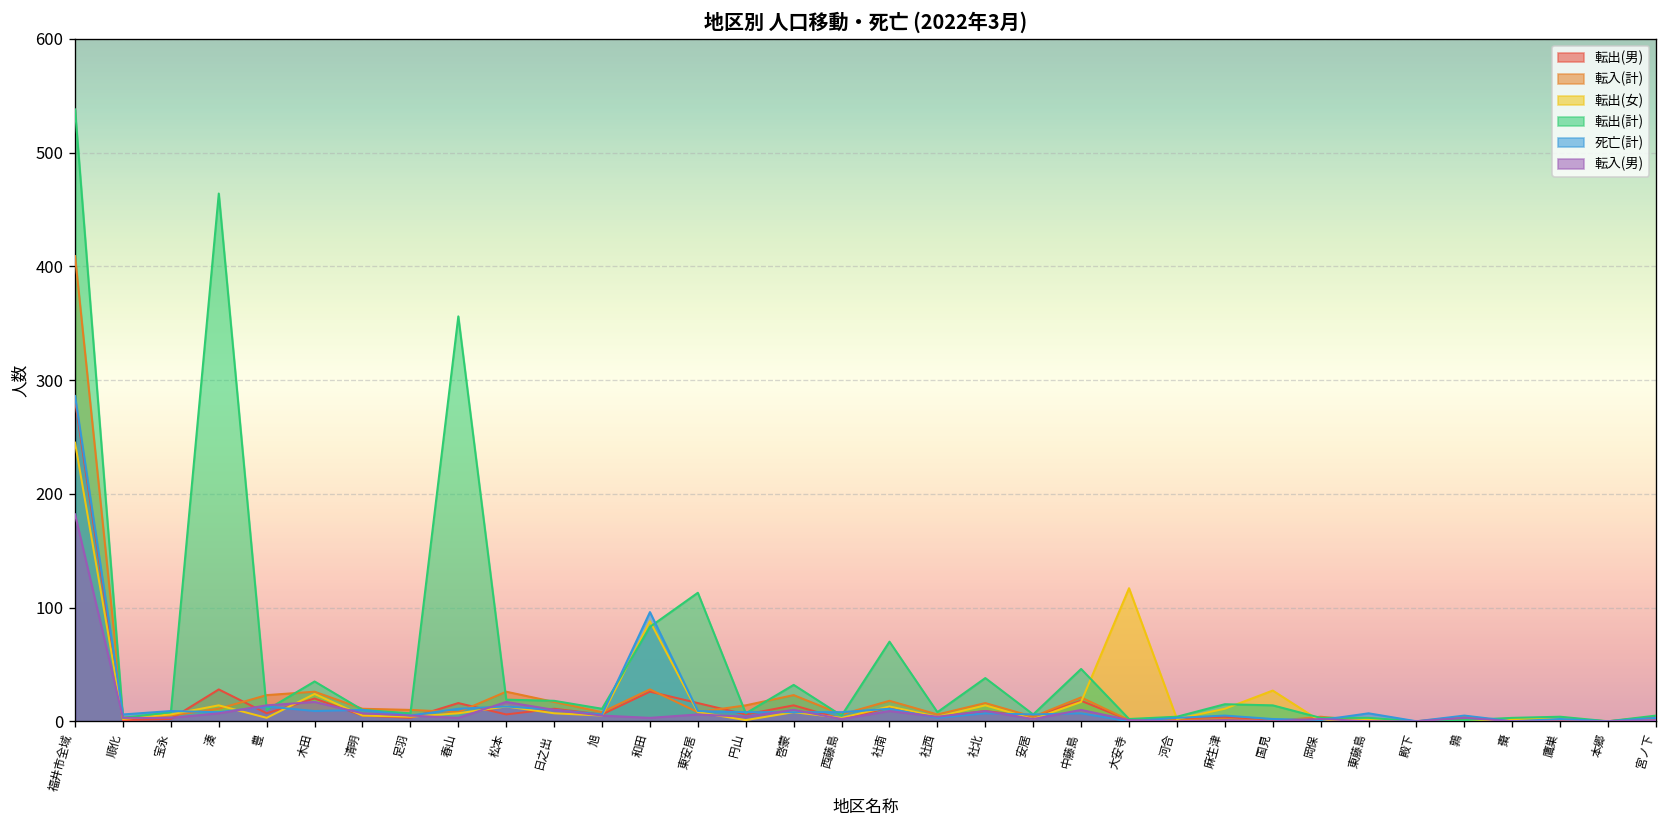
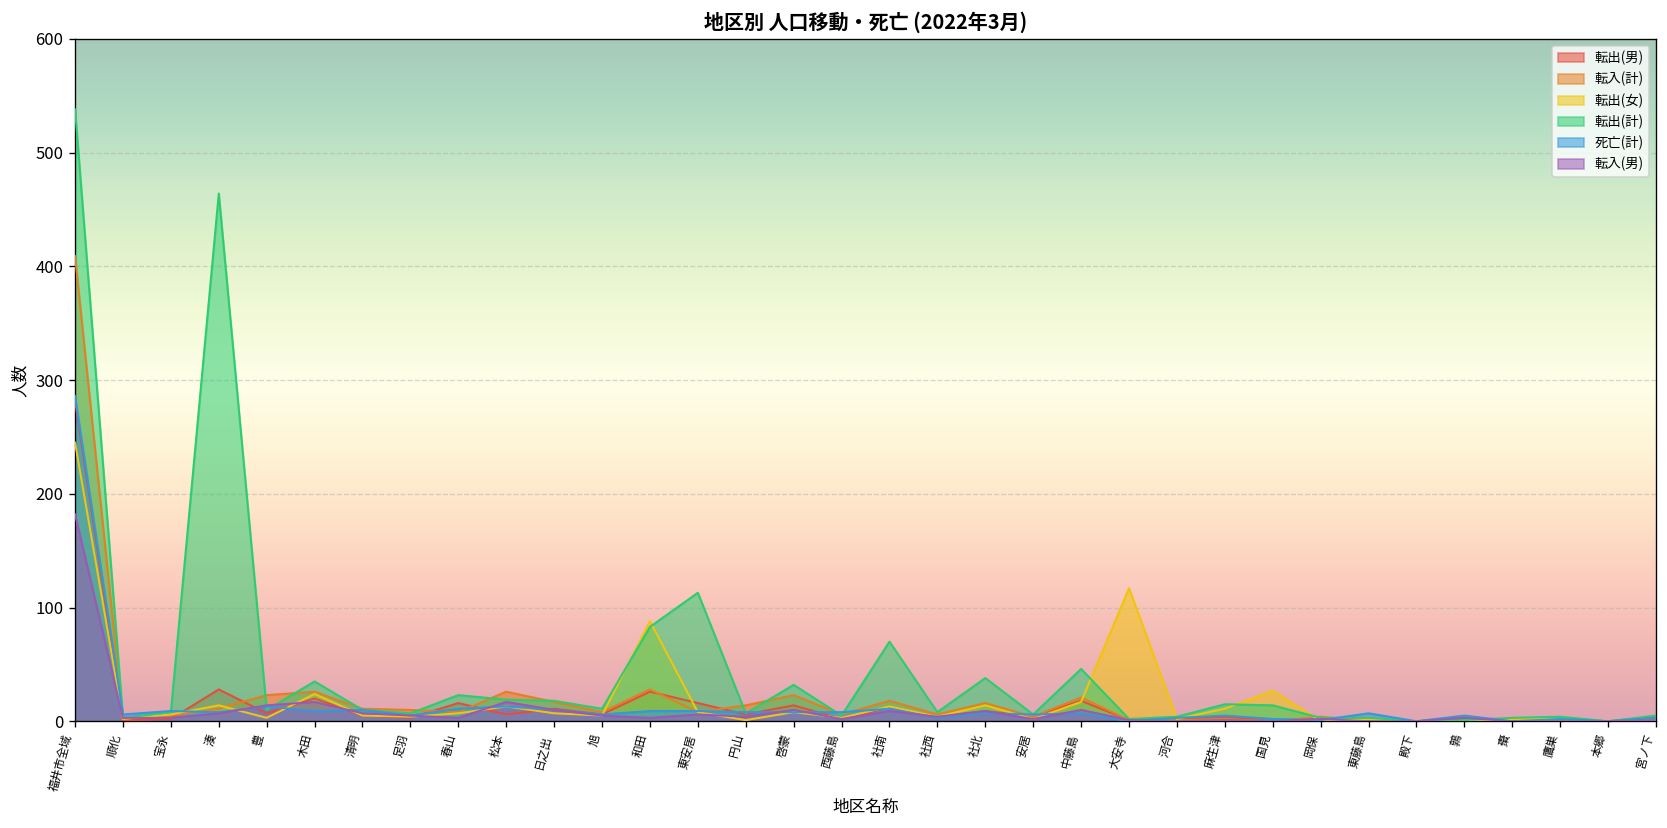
転出(計), 春山: 360 -> 20
死亡(計), 和田: 100 -> 10
